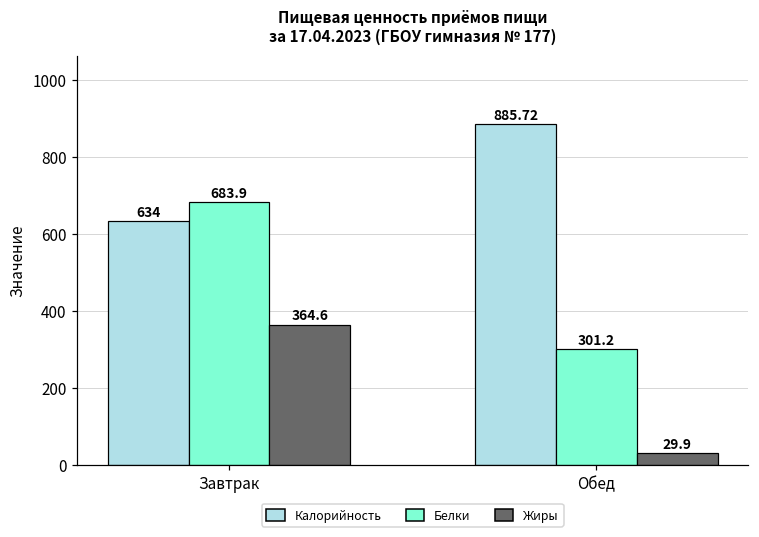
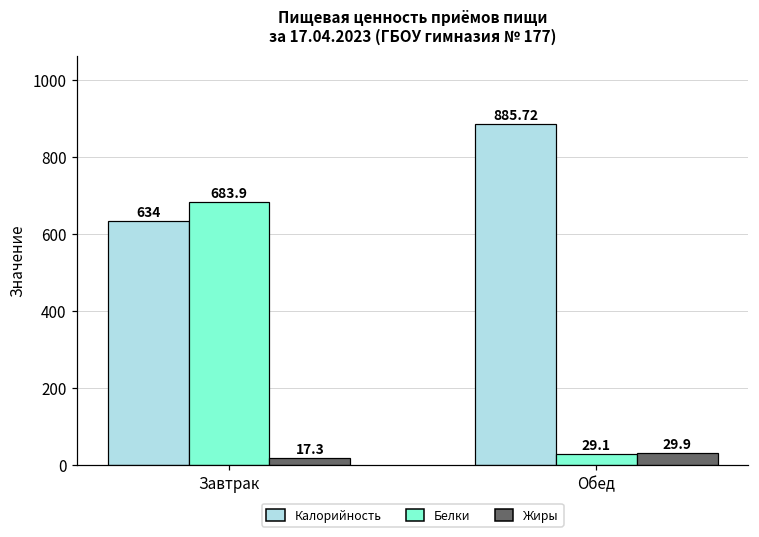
Жиры, Завтрак: 364.6 -> 17.3
Белки, Обед: 301.2 -> 29.1
